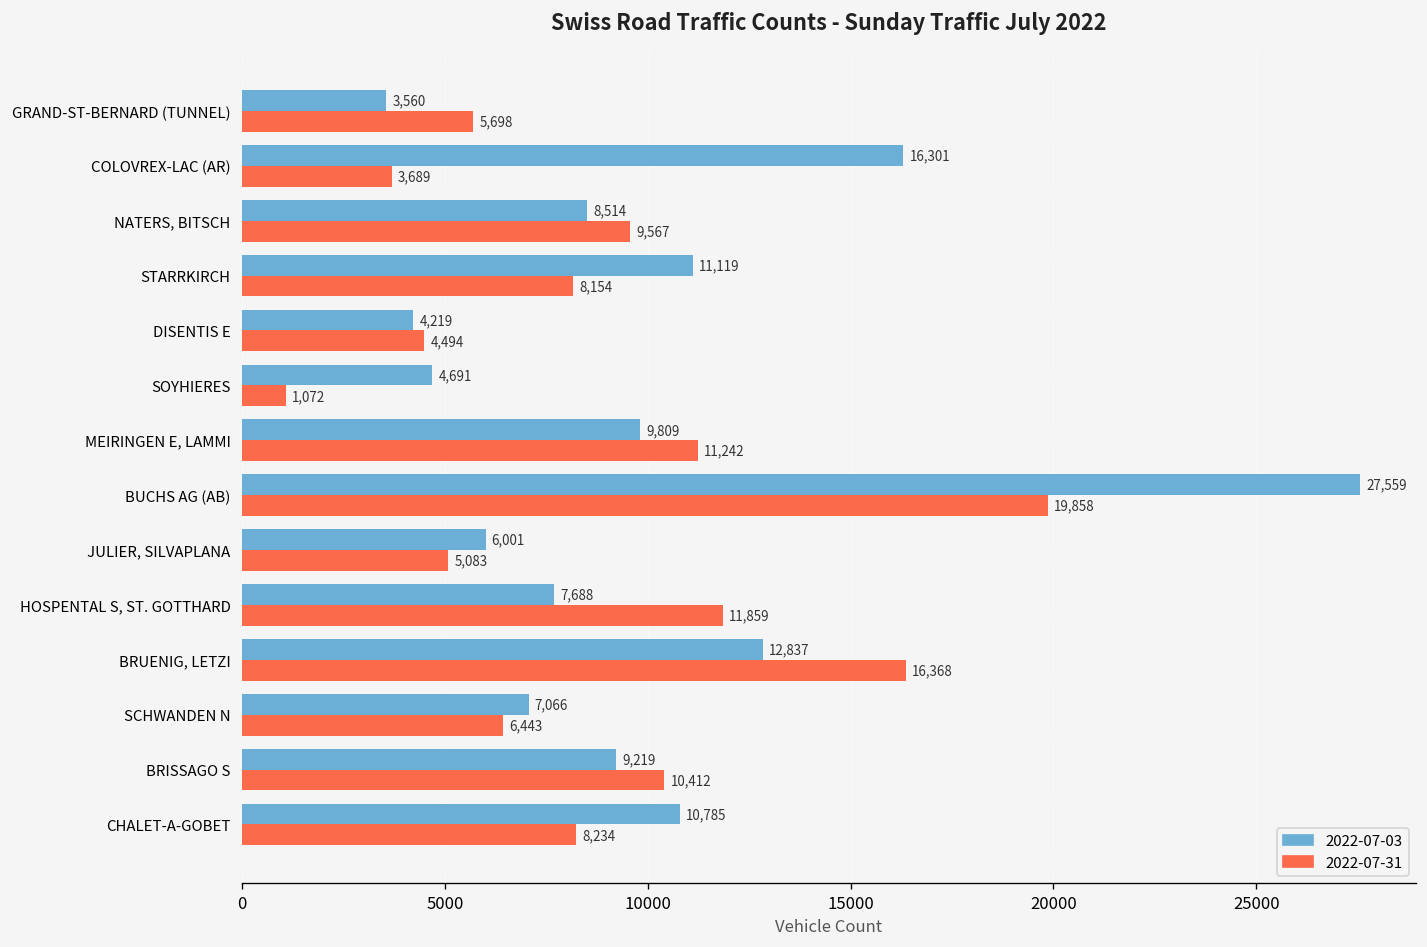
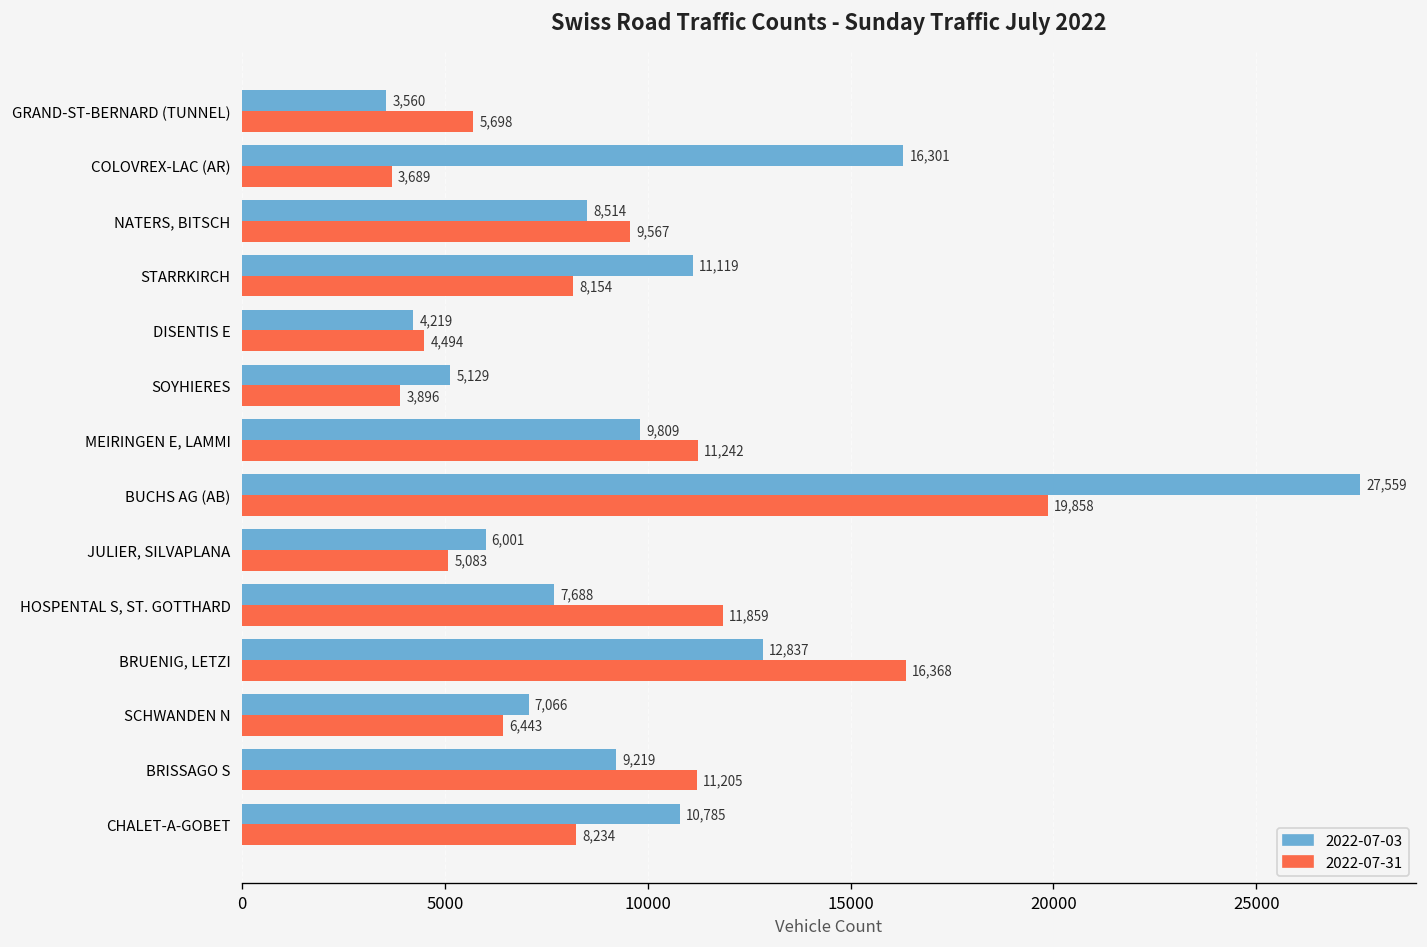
2022-07-03, SOYHIERES: 4,691 -> 5,129
2022-07-31, SOYHIERES: 1,072 -> 3,896
2022-07-31, BRISSAGO S: 10,412 -> 11,205
